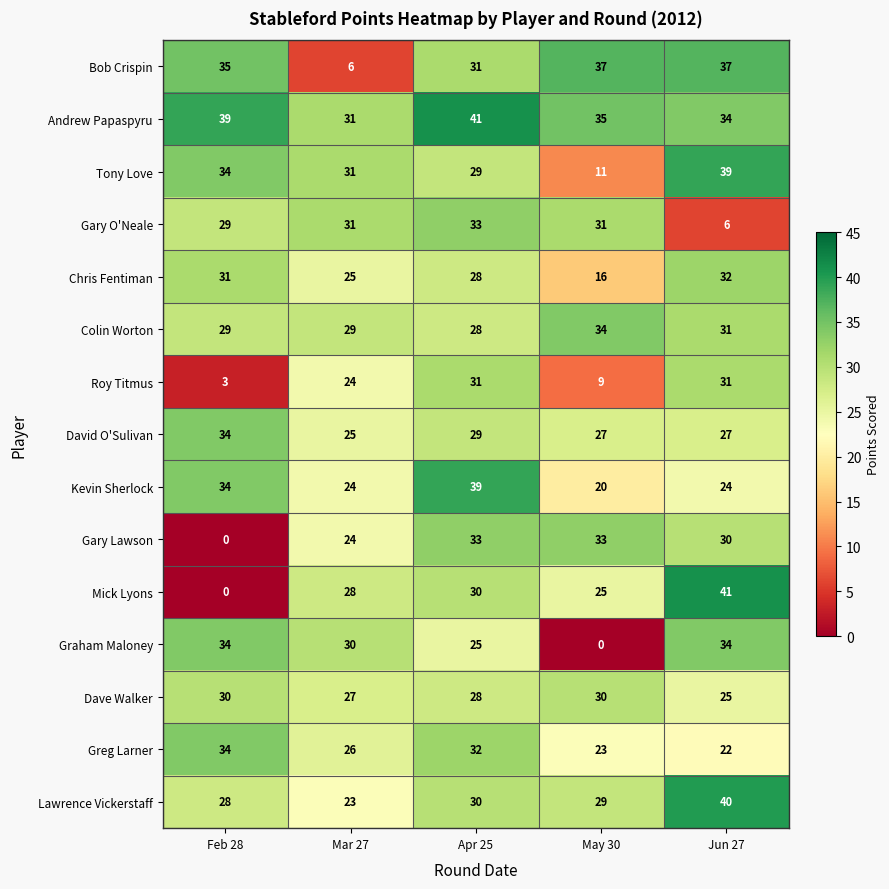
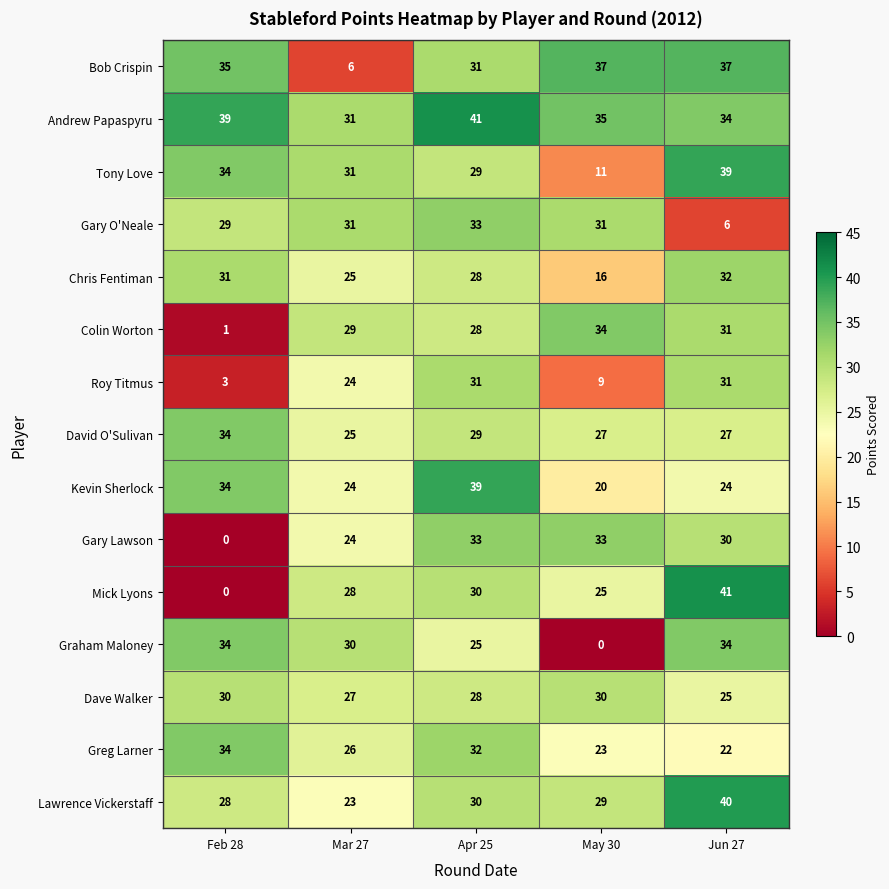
Colin Worton, Feb 28: 29 -> 1
